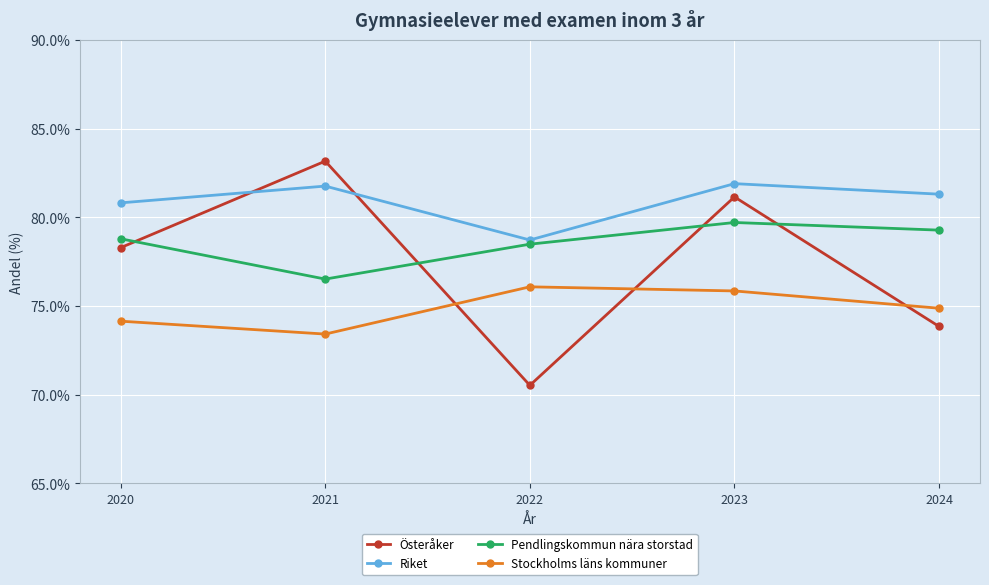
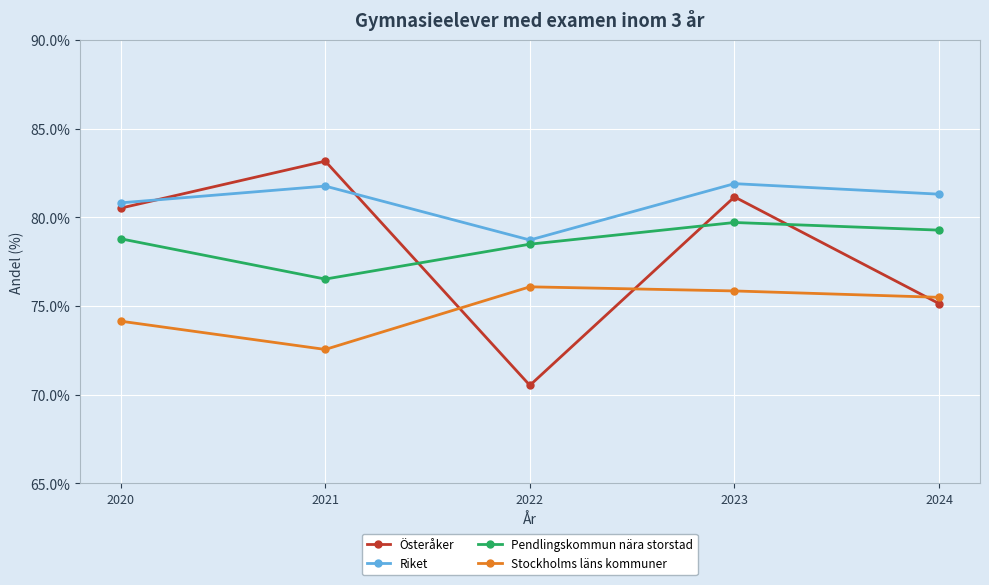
Österåker, 2020: 78.3% -> 80.5%
Stockholms läns kommuner, 2021: 73.4% -> 72.6%
Österåker, 2024: 73.8% -> 75.1%
Stockholms läns kommuner, 2024: 74.9% -> 75.5%
